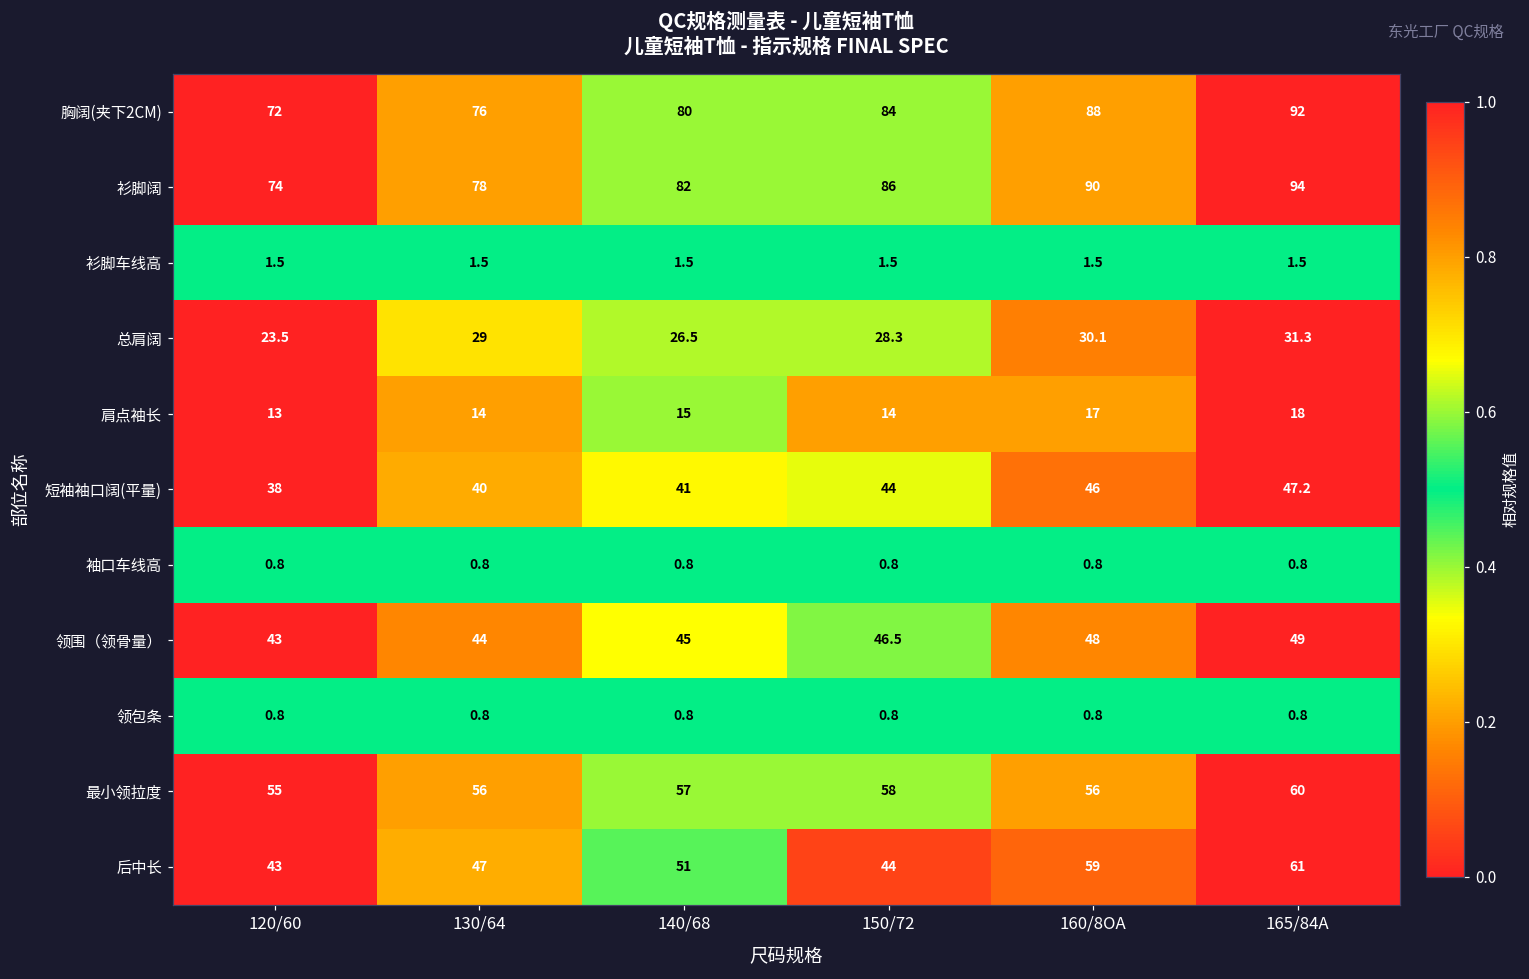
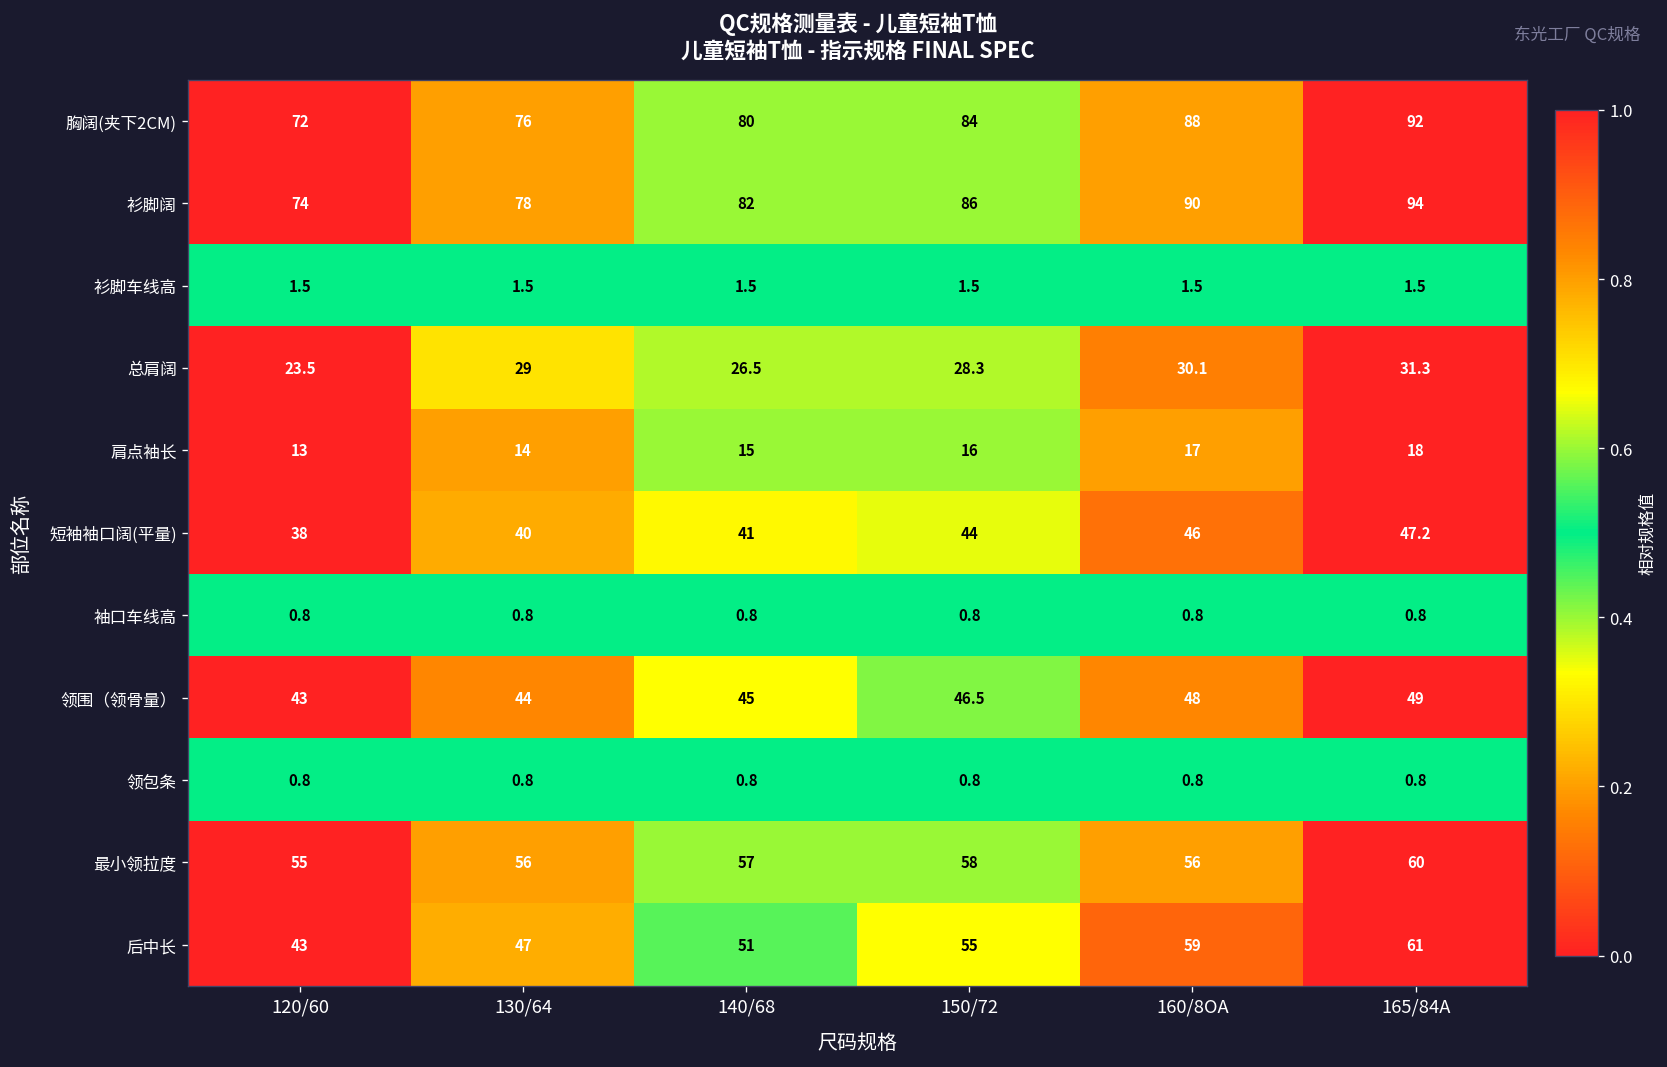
肩点袖长, 150/72: 14 -> 16
后中长, 150/72: 44 -> 55
